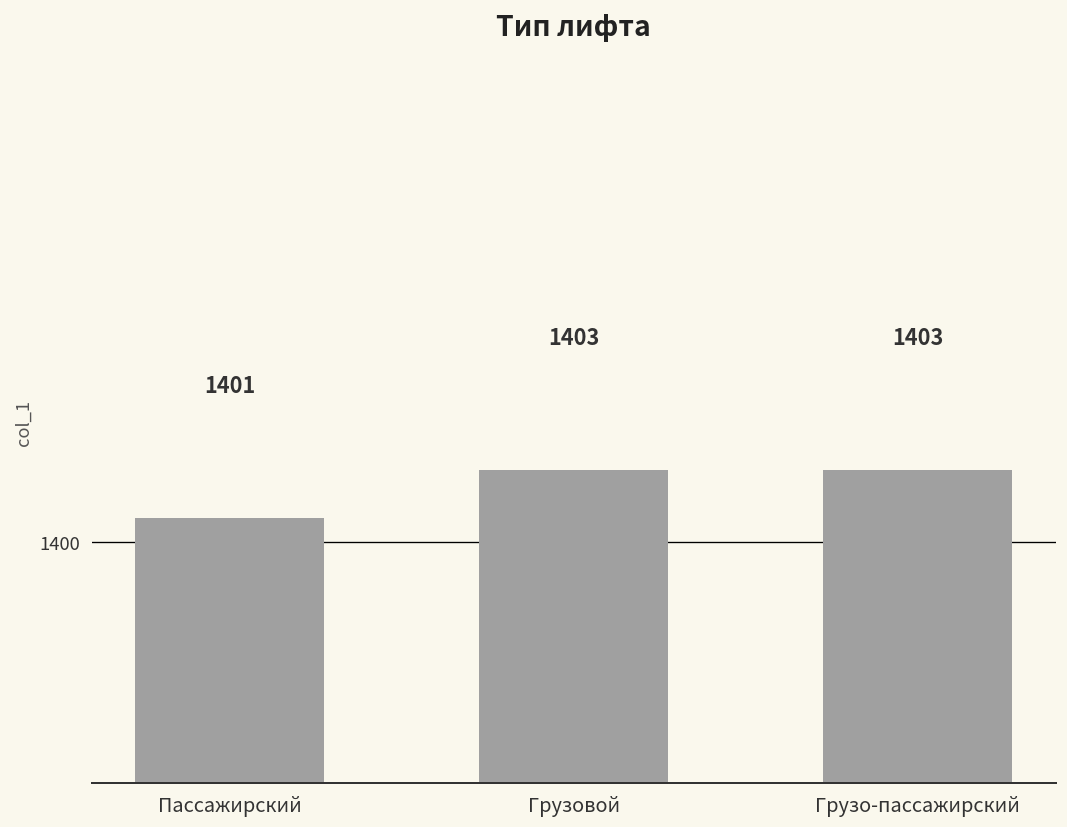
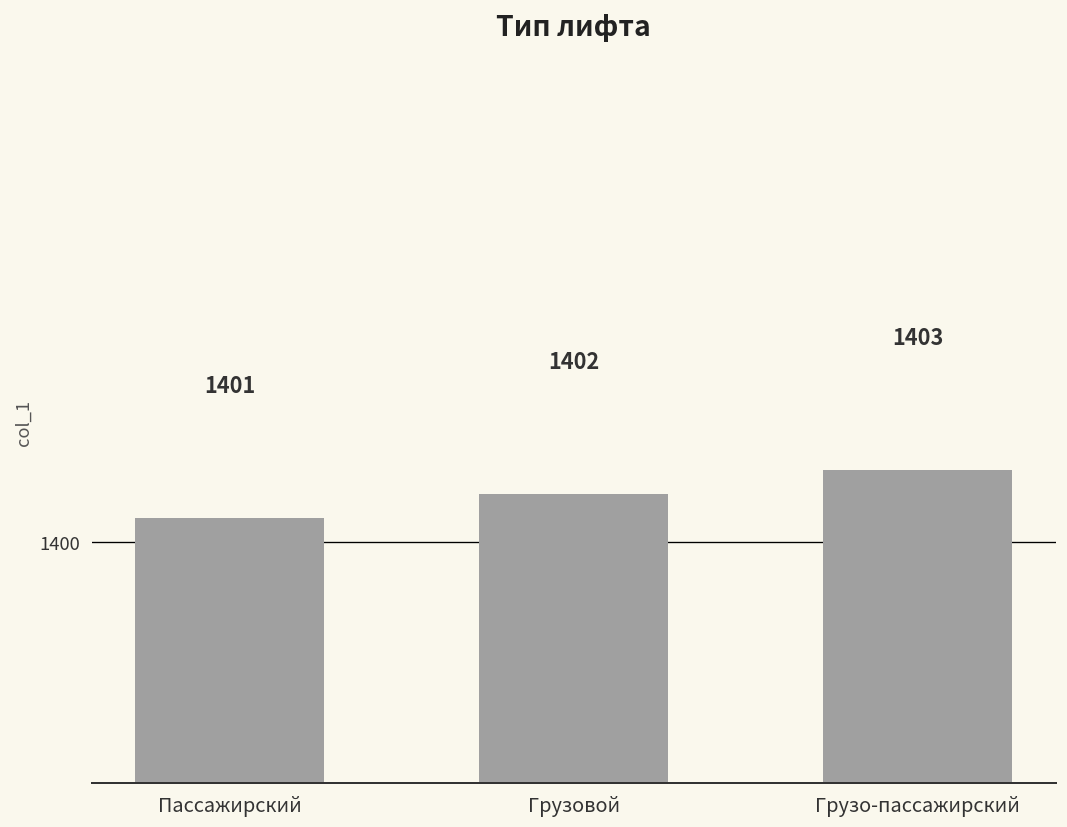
Грузовой: 1403 -> 1402
